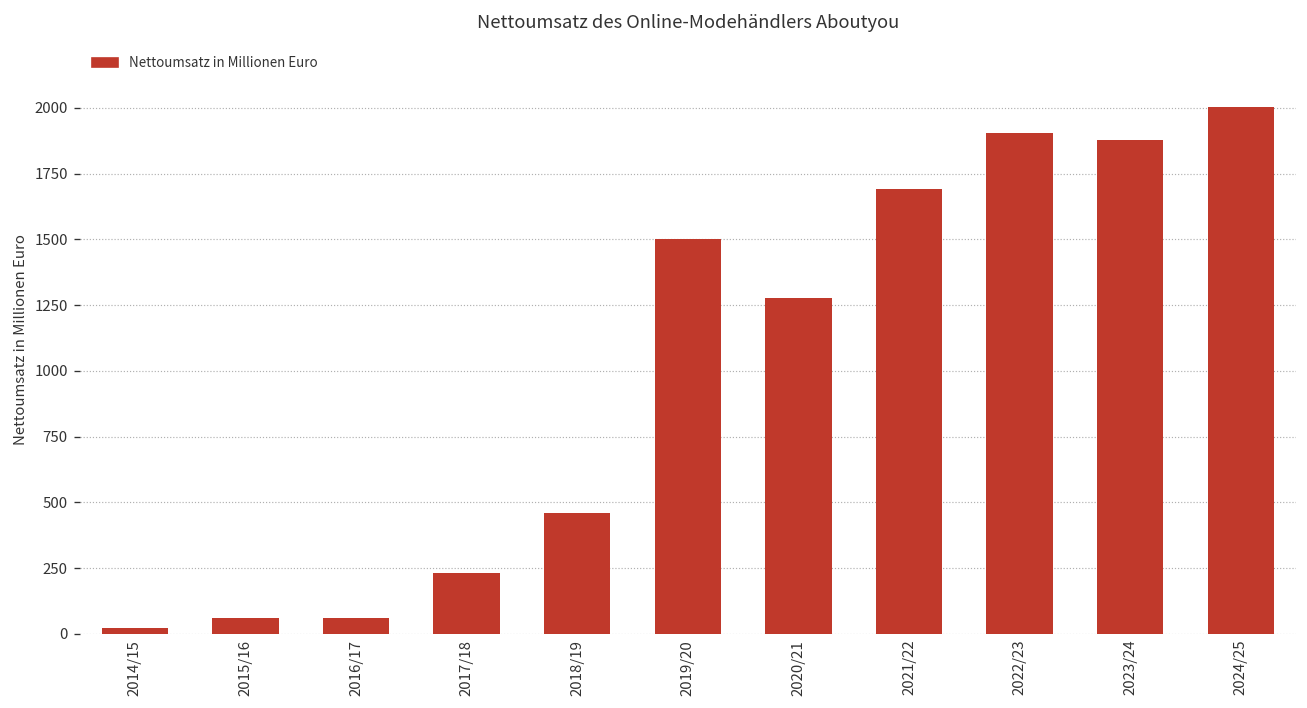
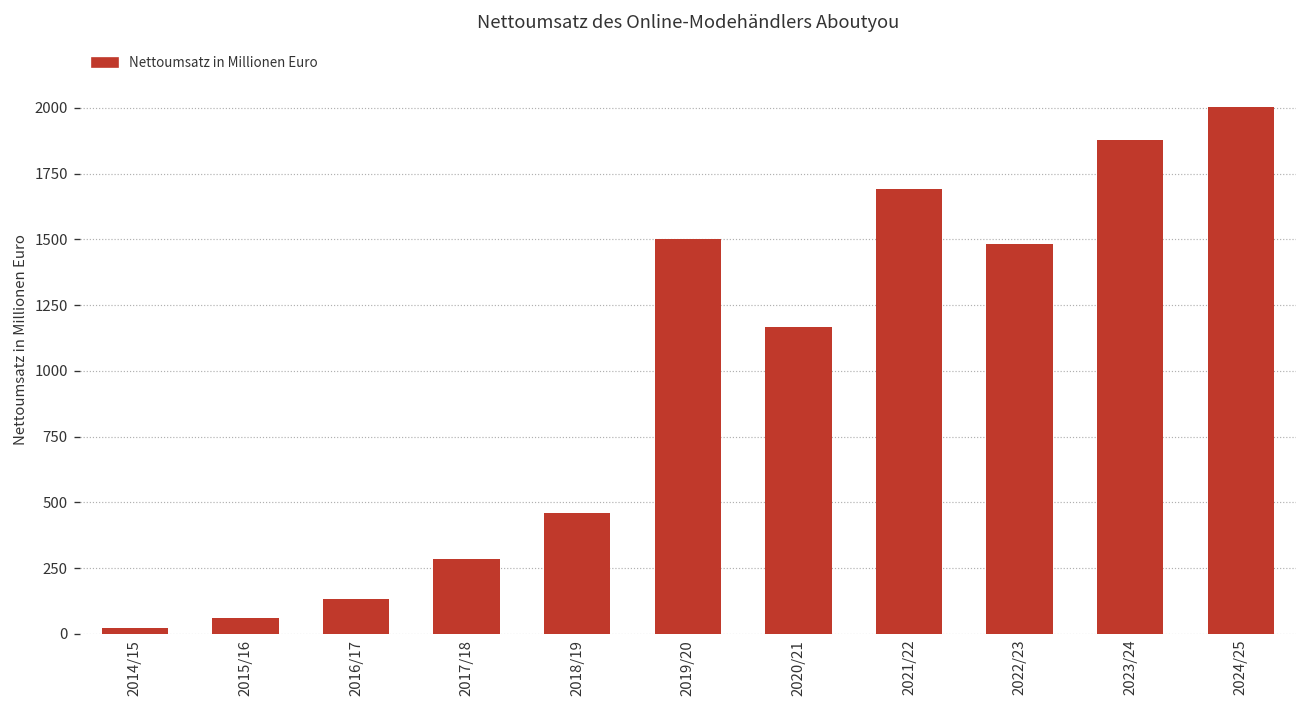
2016/17: 60 -> 130
2017/18: 230 -> 280
2020/21: 1280 -> 1170
2022/23: 1900 -> 1480
